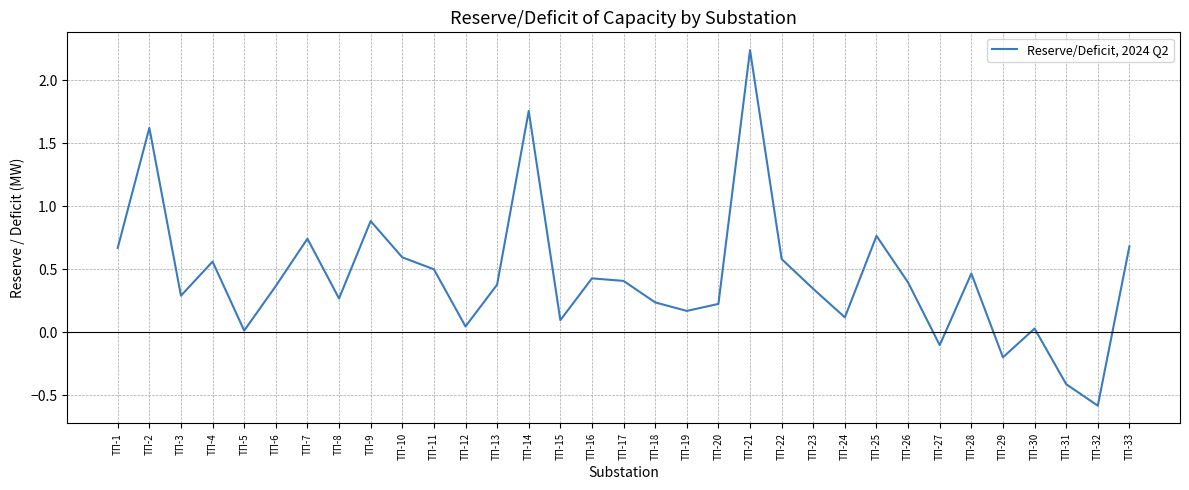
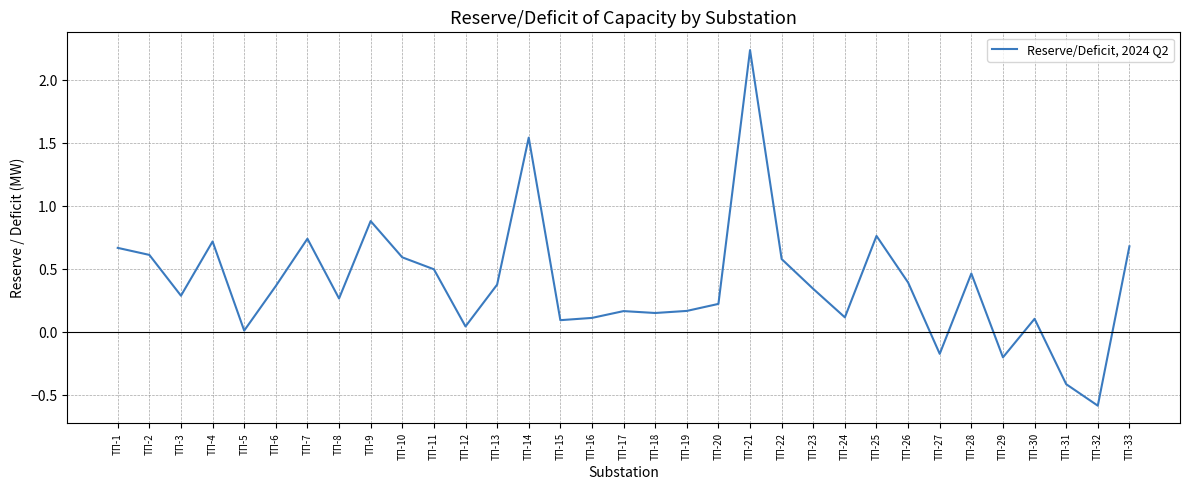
ТП-2: 1.62 -> 0.61
ТП-4: 0.56 -> 0.72
ТП-14: 1.76 -> 1.55
ТП-16: 0.43 -> 0.11
ТП-17: 0.41 -> 0.17
ТП-18: 0.24 -> 0.15
ТП-27: -0.10 -> -0.17
ТП-30: 0.03 -> 0.11
